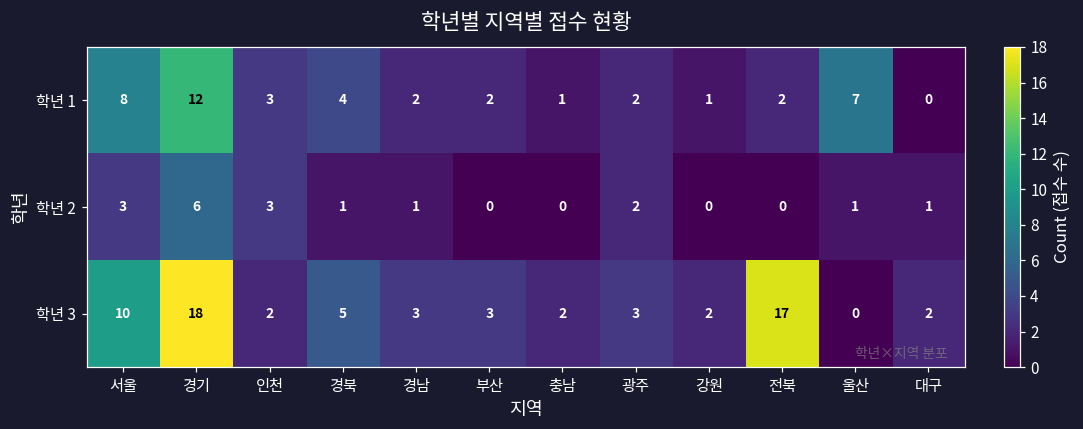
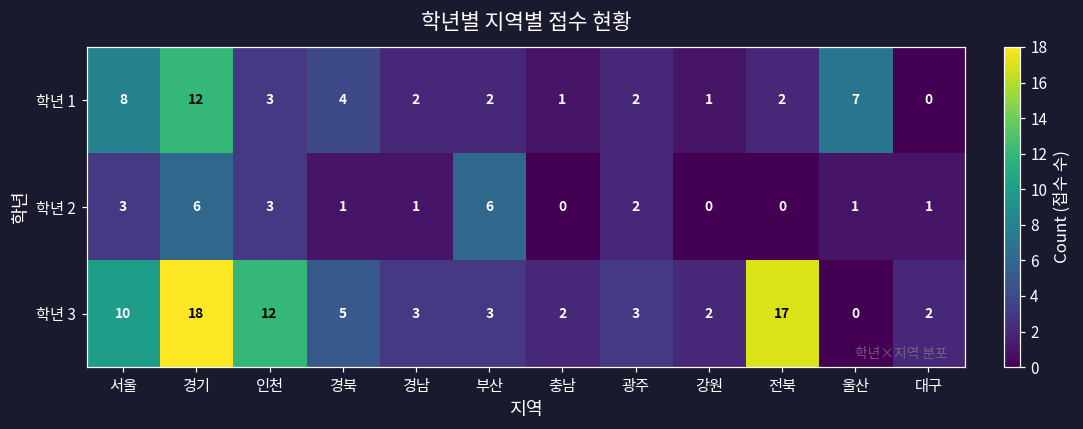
학년 2, 부산: 0 -> 6
학년 3, 인천: 2 -> 12
